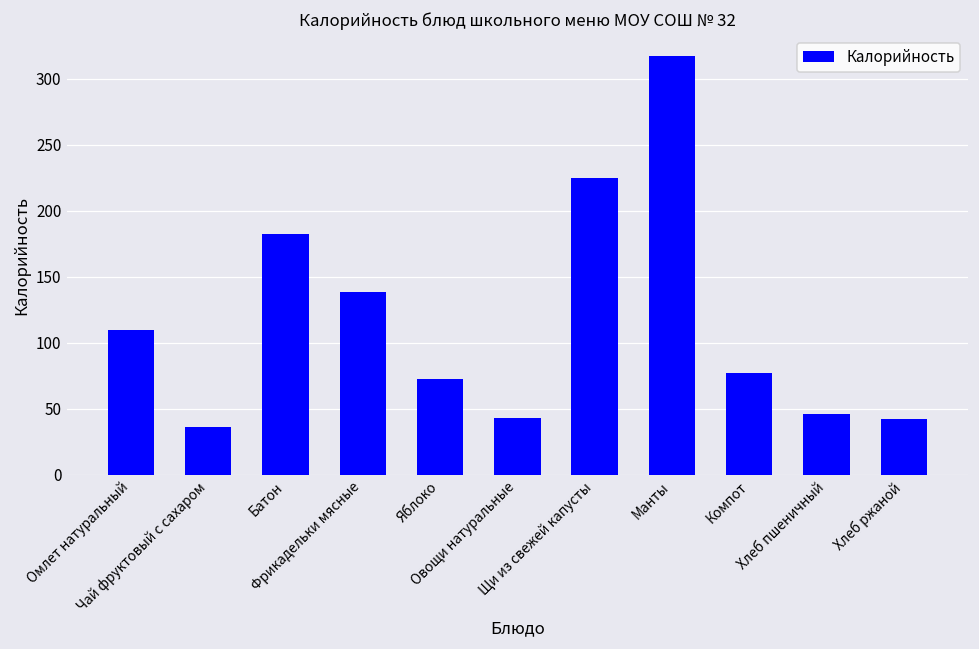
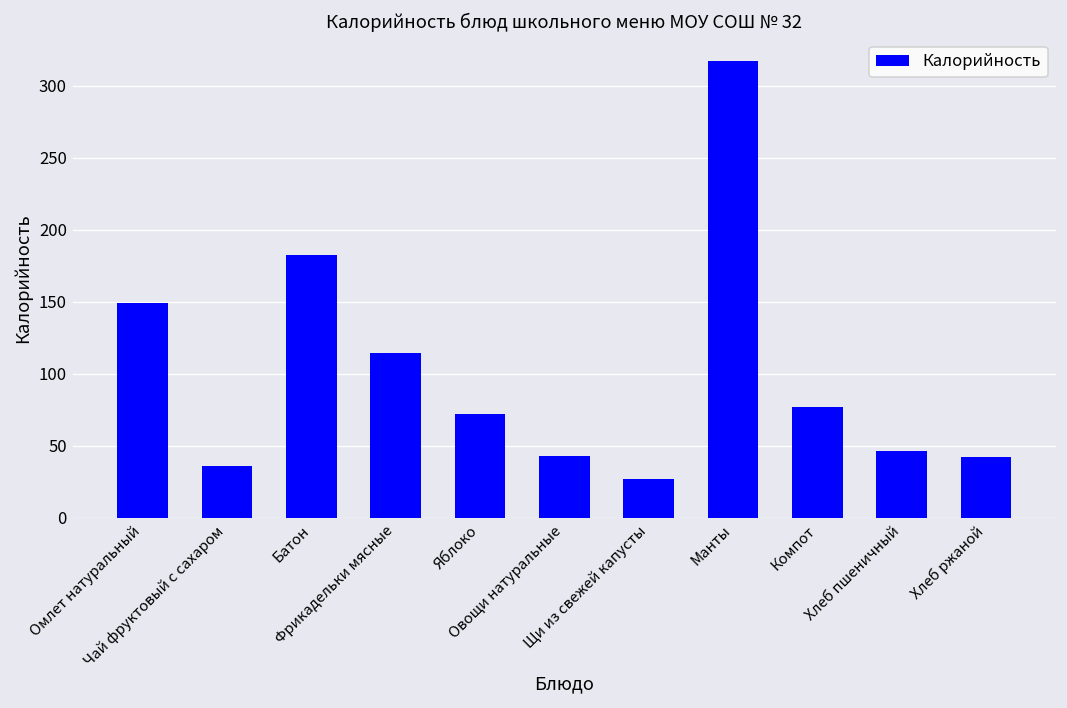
Омлет натуральный: 109 -> 149
Фрикадельки мясные: 139 -> 115
Щи из свежей капусты: 225 -> 27
